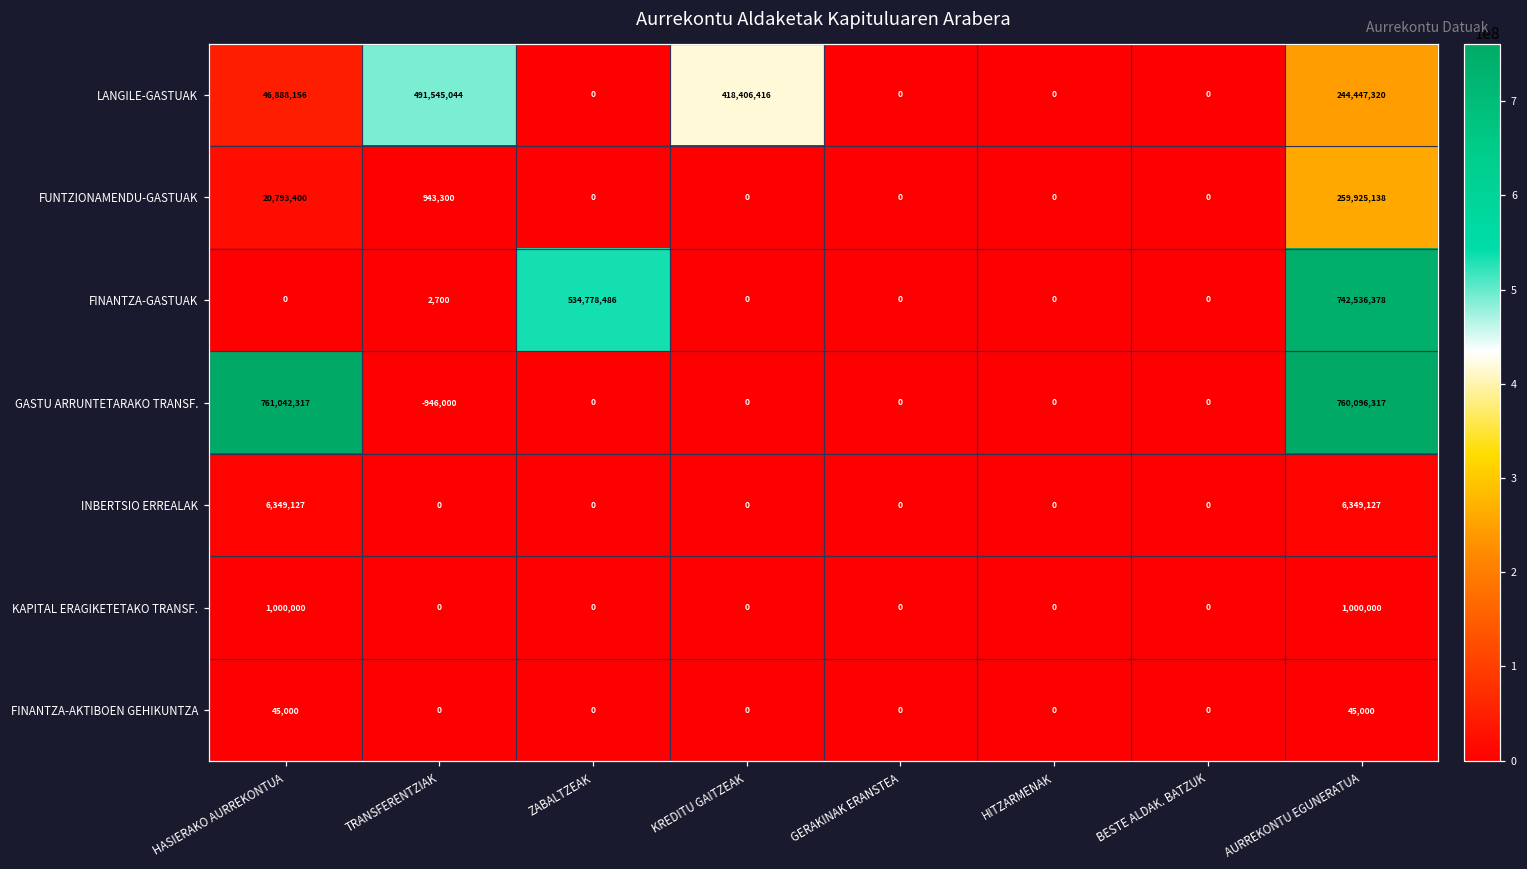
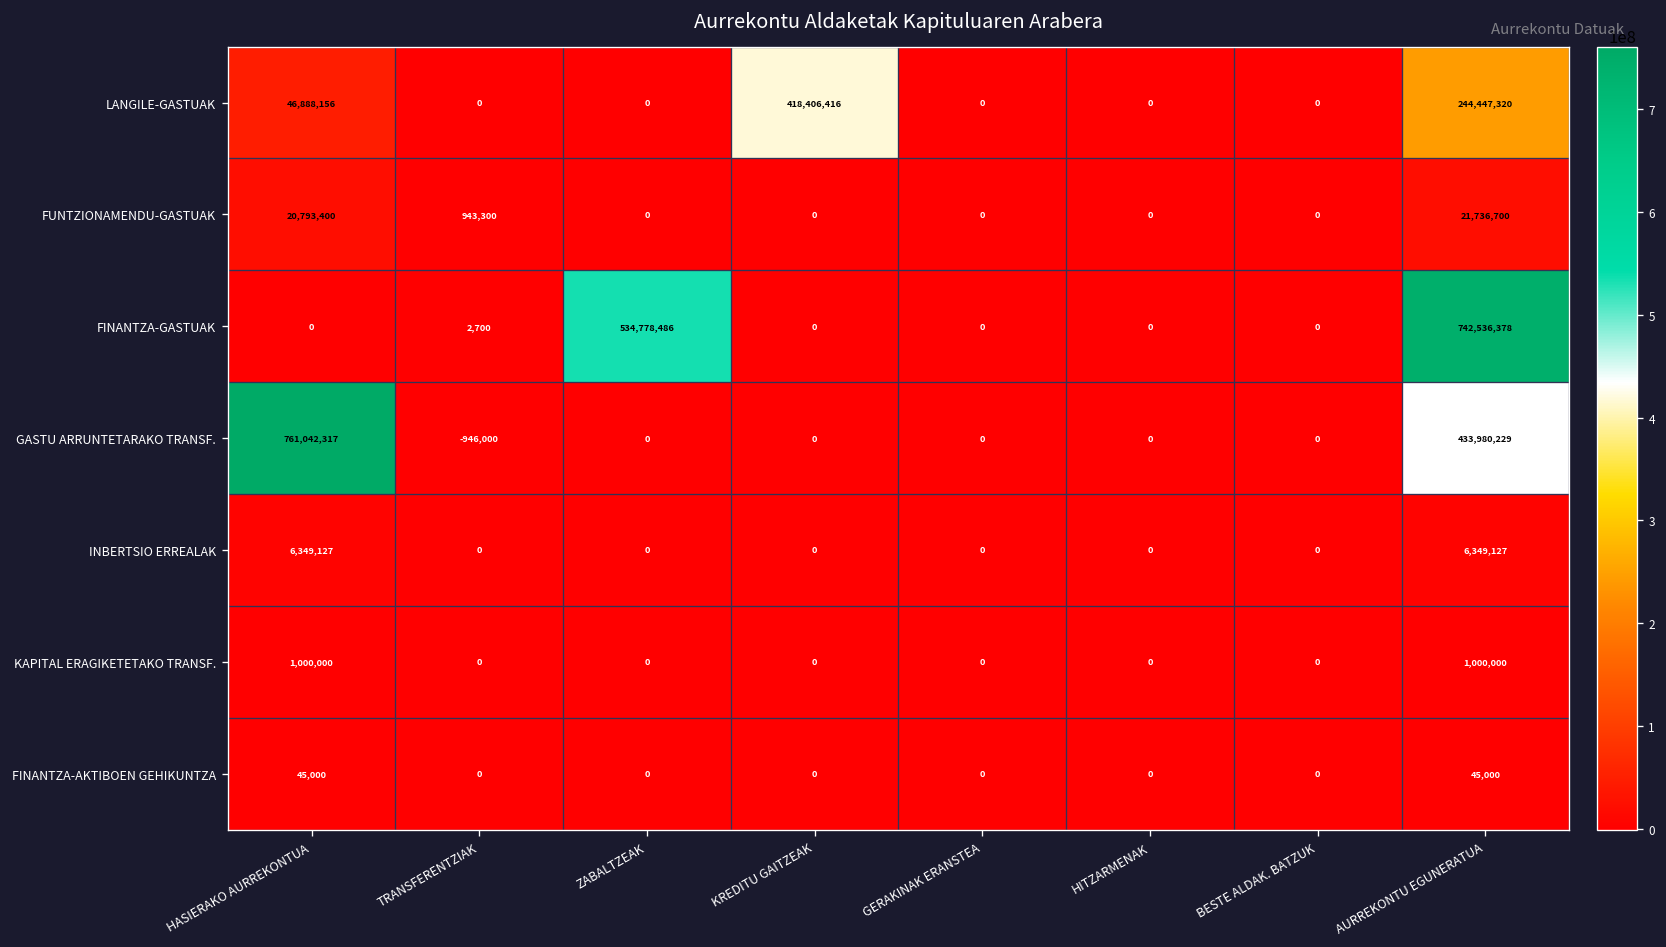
LANGILE-GASTUAK, TRANSFERENTZIAK: 491,545,044 -> 0
FUNTZIONAMENDU-GASTUAK, AURREKONTU EGUNERATUA: 259,925,138 -> 21,736,700
GASTU ARRUNTETARAKO TRANSF., AURREKONTU EGUNERATUA: 760,096,317 -> 433,980,229
